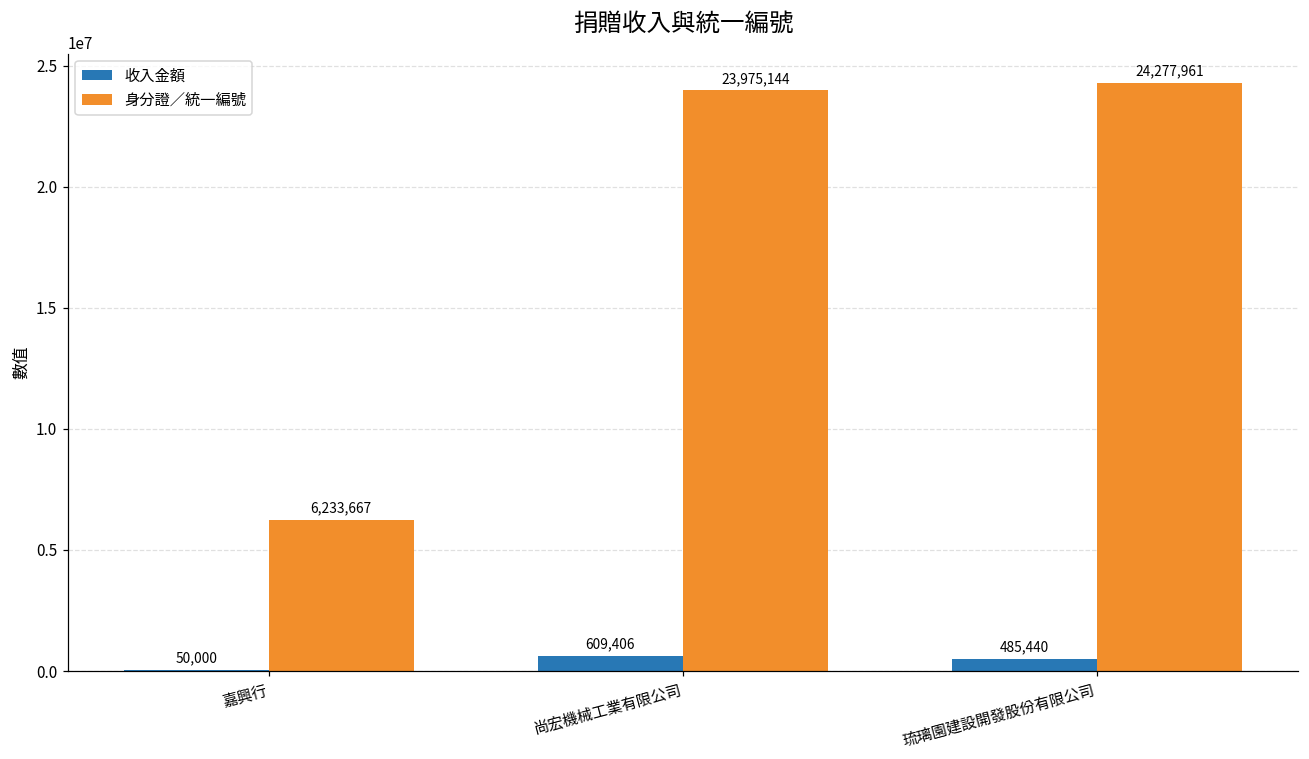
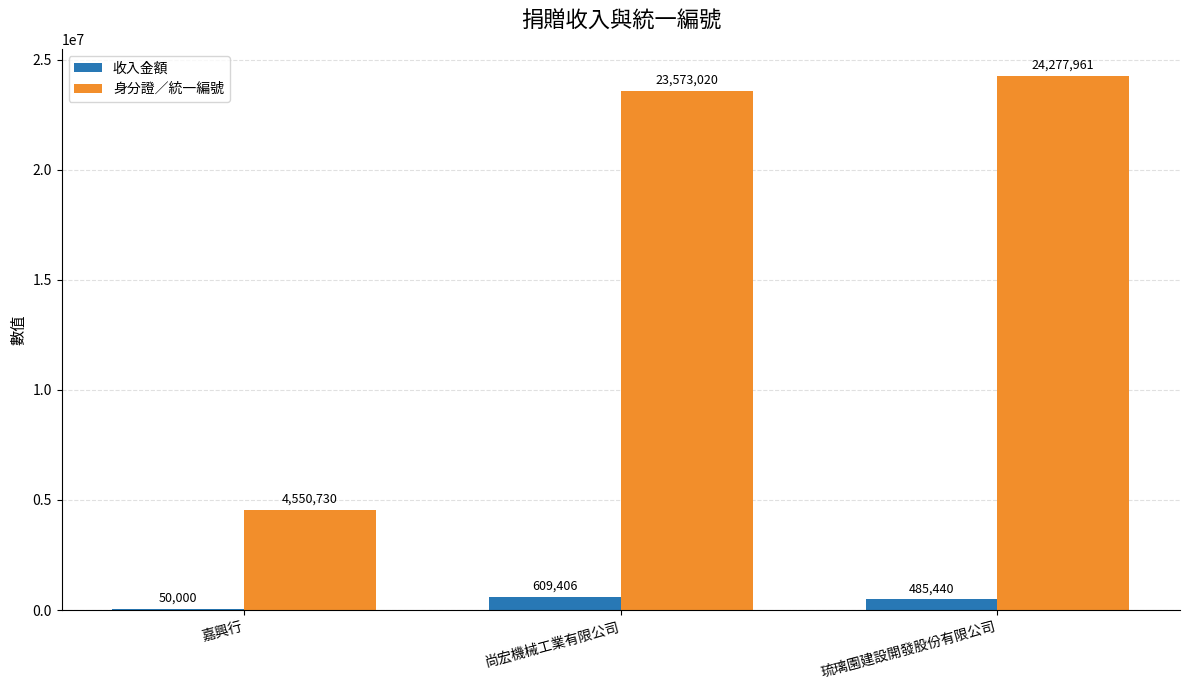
身分證／統一編號, 嘉興行: 6,233,667 -> 4,550,730
身分證／統一編號, 尚宏機械工業有限公司: 23,975,144 -> 23,573,020
